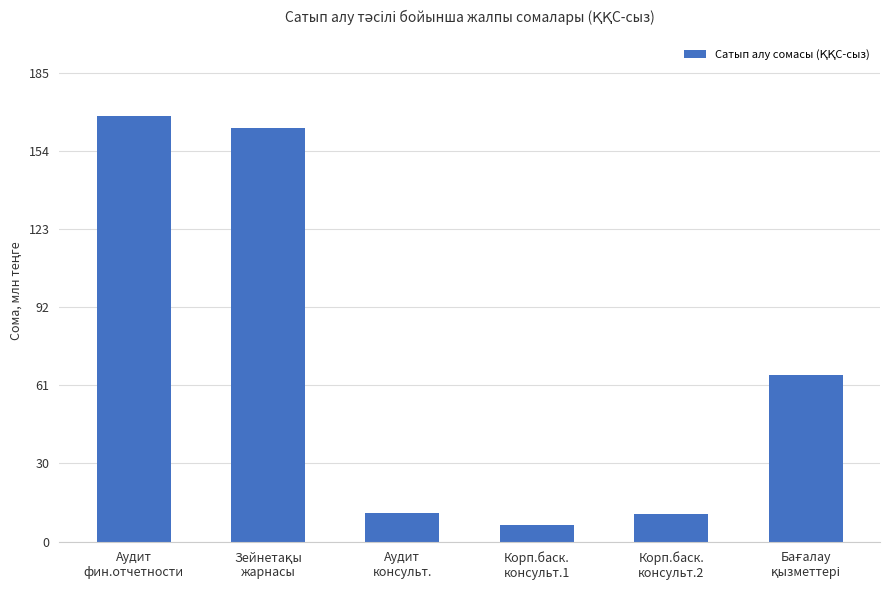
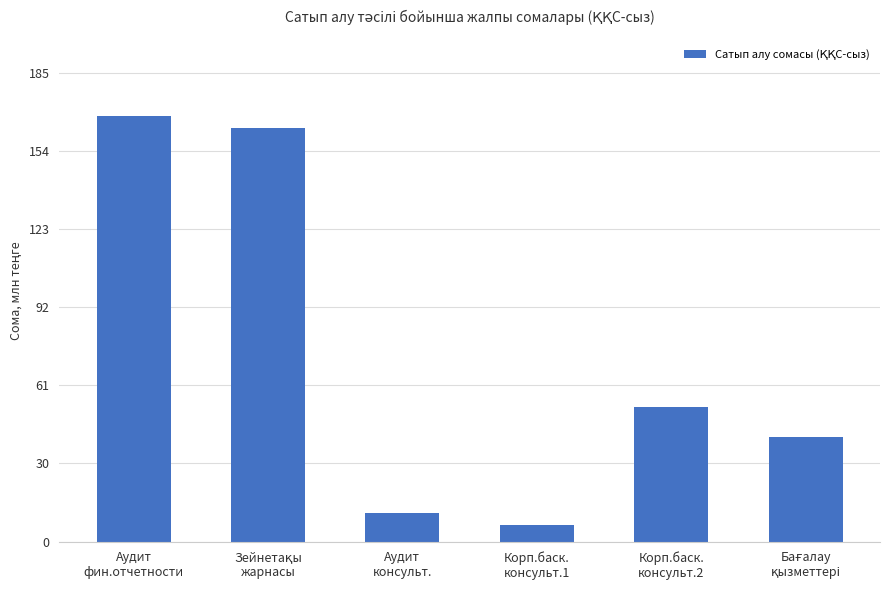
Корп.баск. консульт.2: 11 -> 53
Бағалау қызметтері: 66 -> 41
